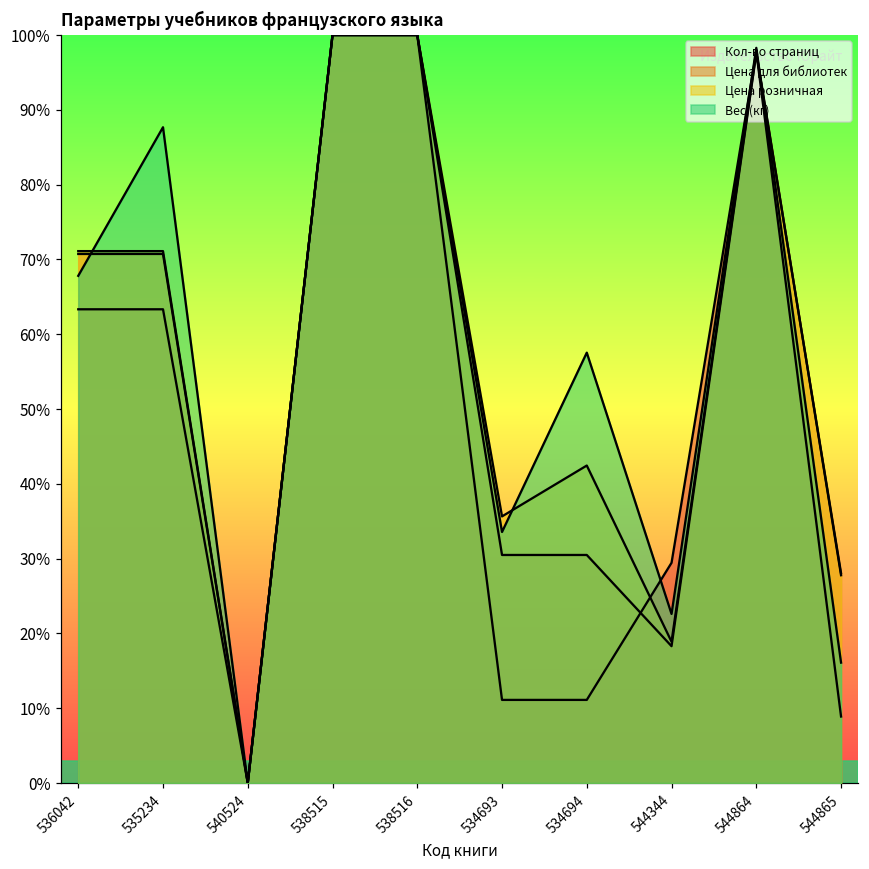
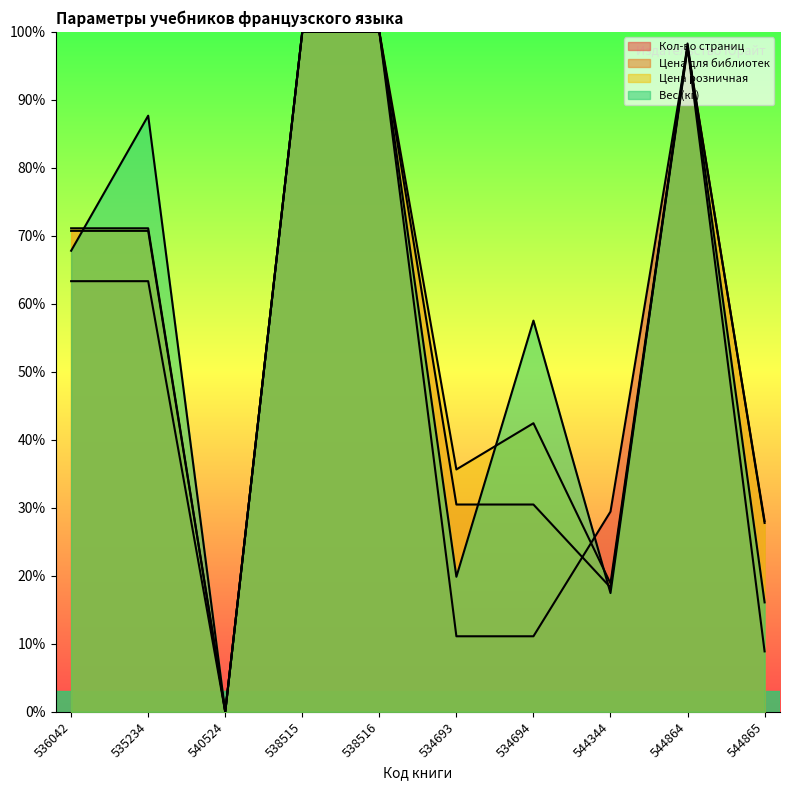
Вес (кг), 534693: 34% -> 20%
Вес (кг), 544344: 23% -> 17%
